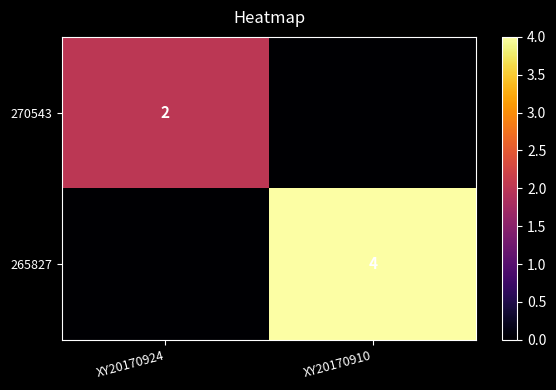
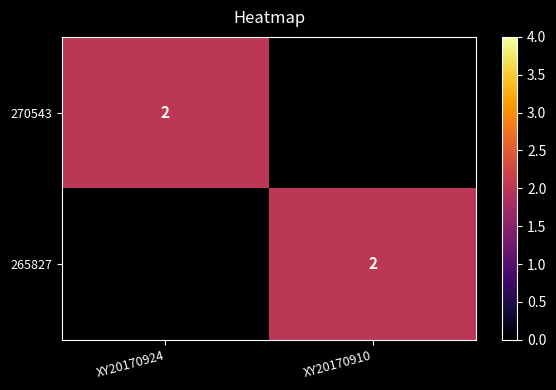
265827, XY20170910: 4 -> 2
